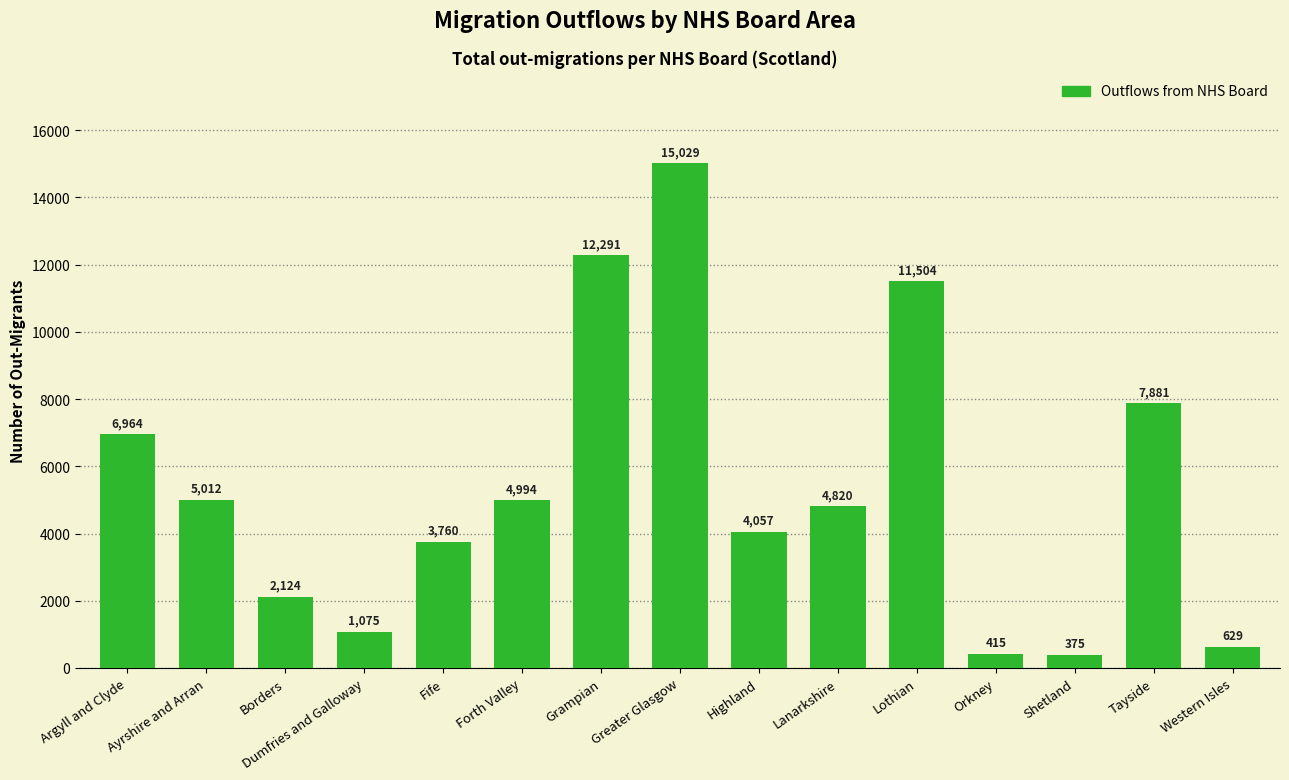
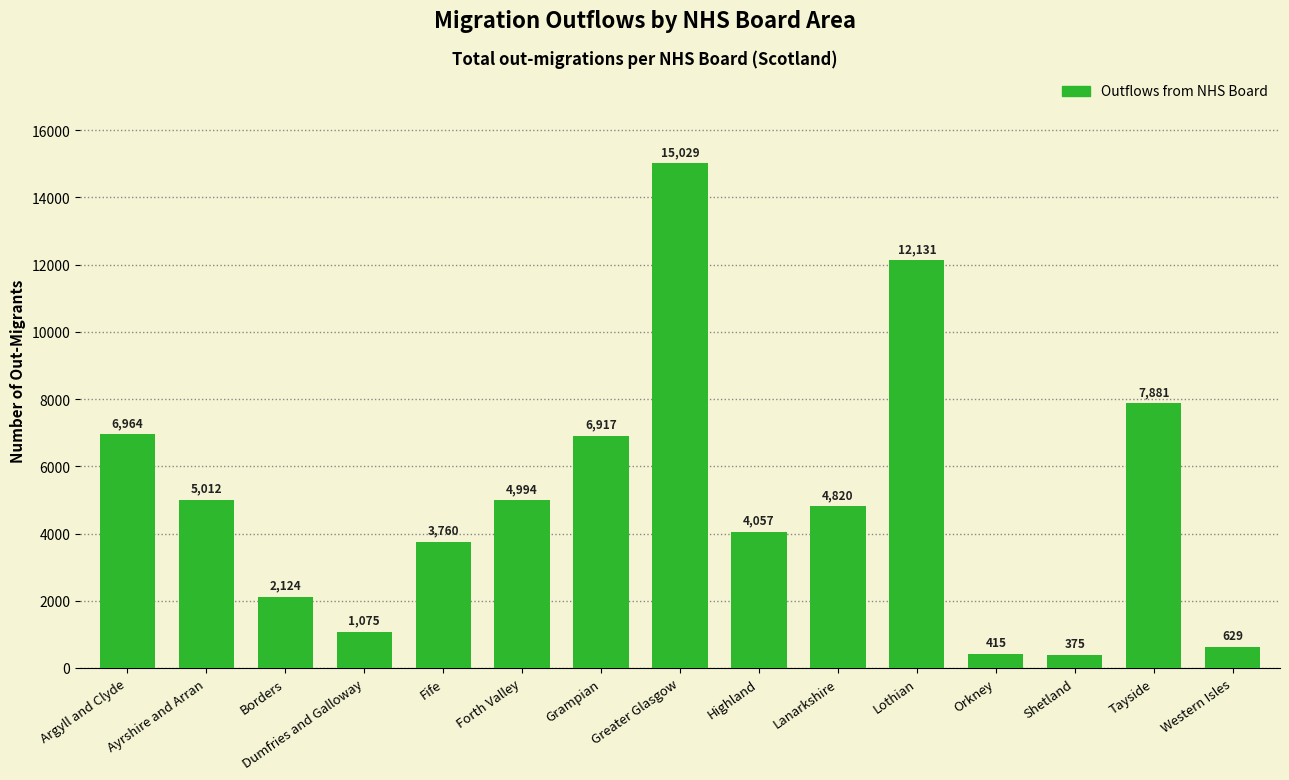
Grampian: 12,291 -> 6,917
Lothian: 11,504 -> 12,131
